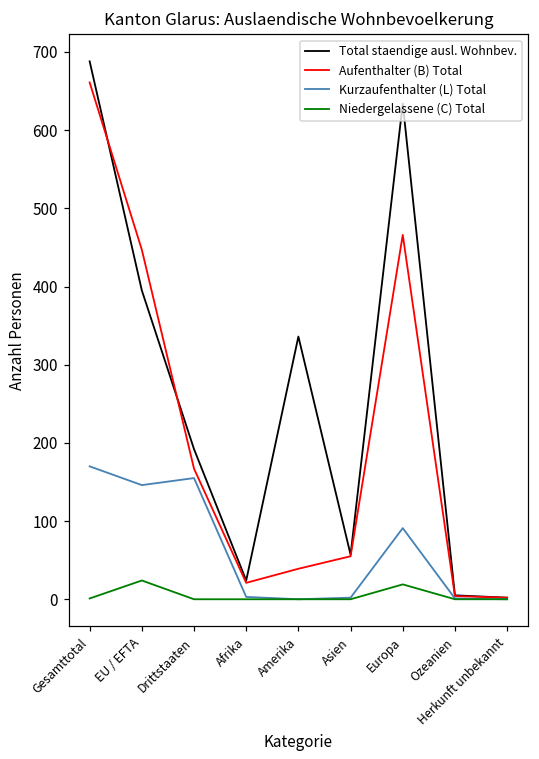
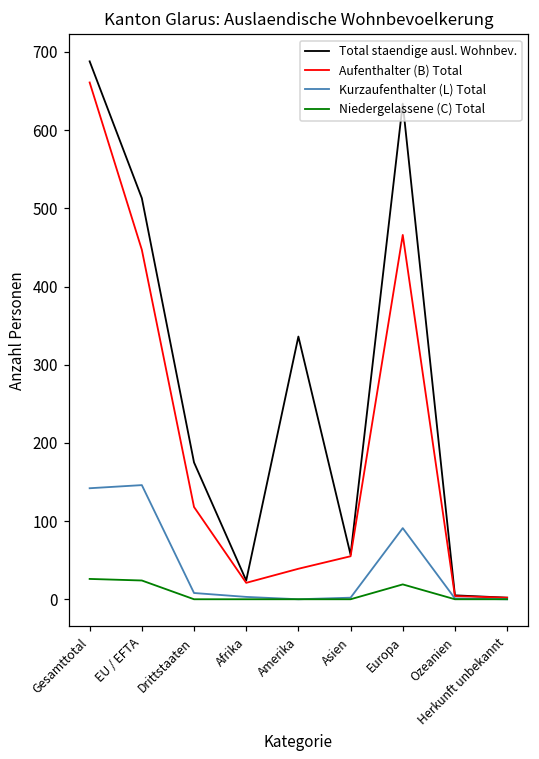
Kurzaufenthalter (L) Total, Gesamttotal: 170 -> 140
Niedergelassene (C) Total, Gesamttotal: 0 -> 30
Total staendige ausl. Wohnbev., EU / EFTA: 400 -> 510
Total staendige ausl. Wohnbev., Drittstaaten: 190 -> 180
Aufenthalter (B) Total, Drittstaaten: 170 -> 120
Kurzaufenthalter (L) Total, Drittstaaten: 160 -> 10
